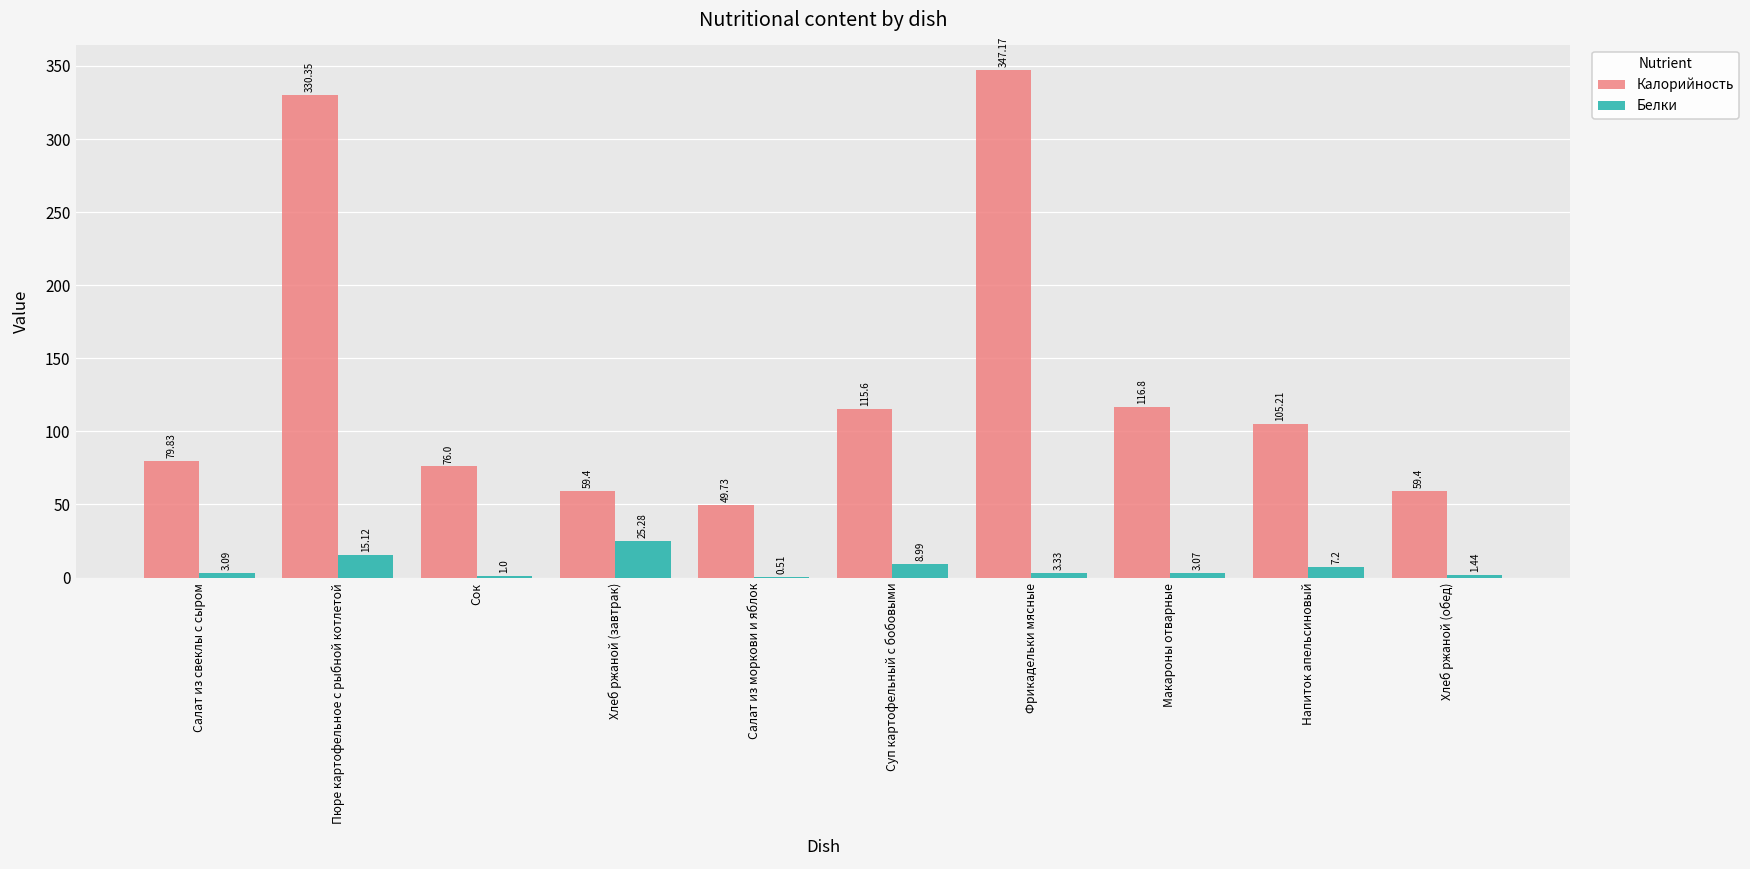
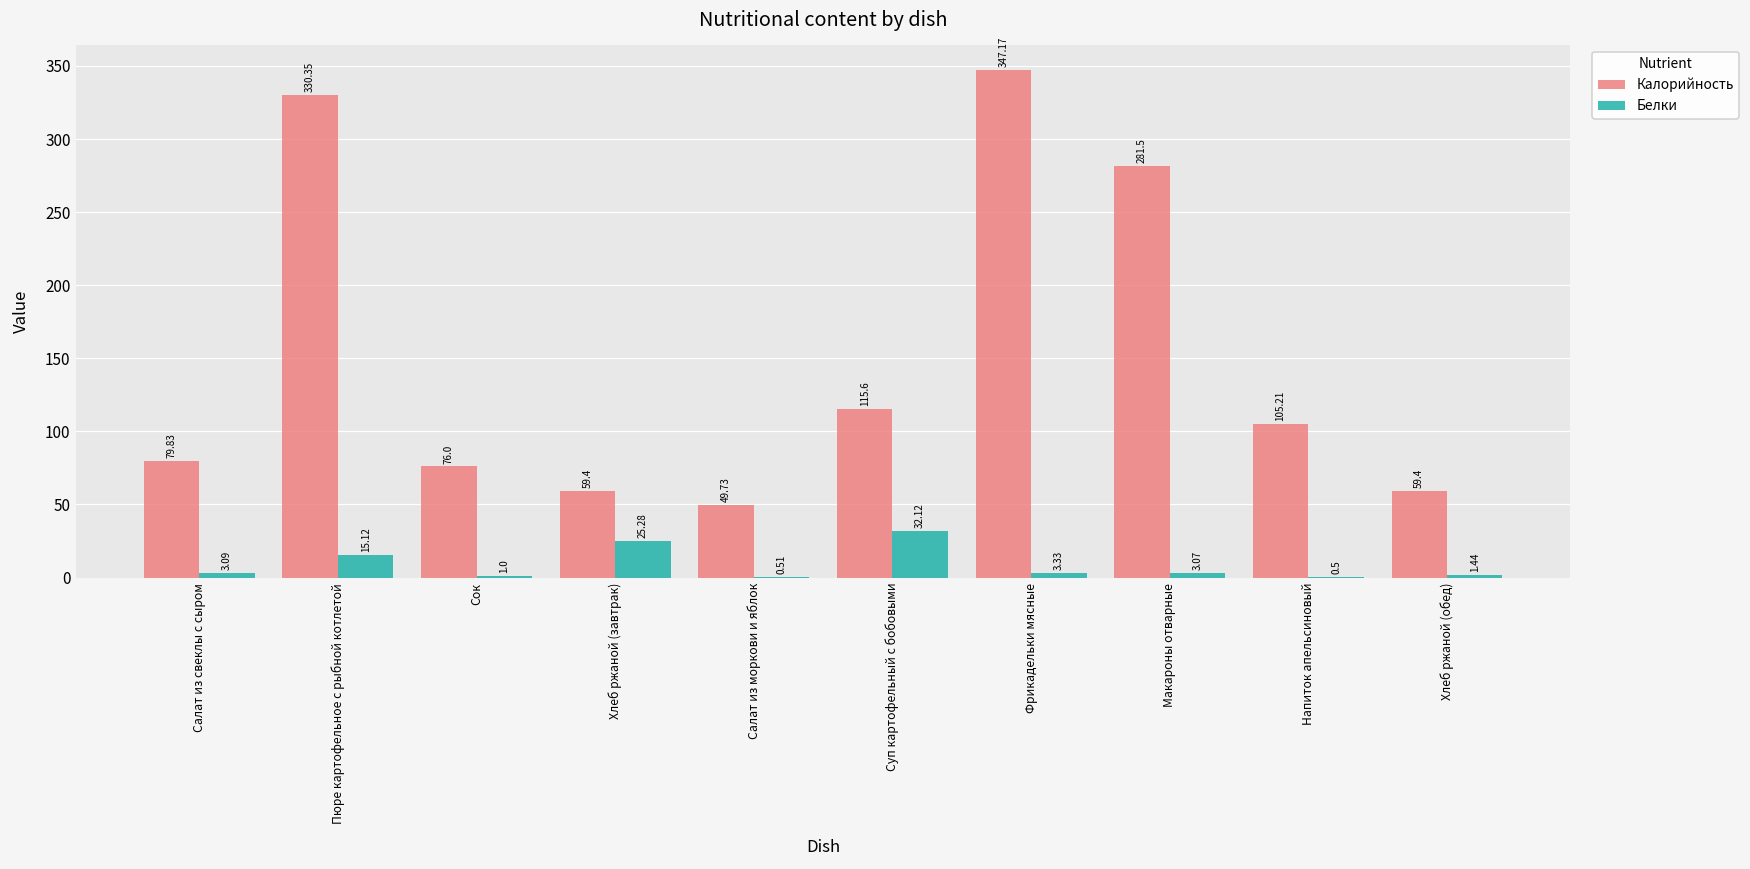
Белки, Суп картофельный с бобовыми: 8.99 -> 32.12
Калорийность, Макароны отварные: 116.8 -> 281.5
Белки, Напиток апельсиновый: 7.2 -> 0.5
